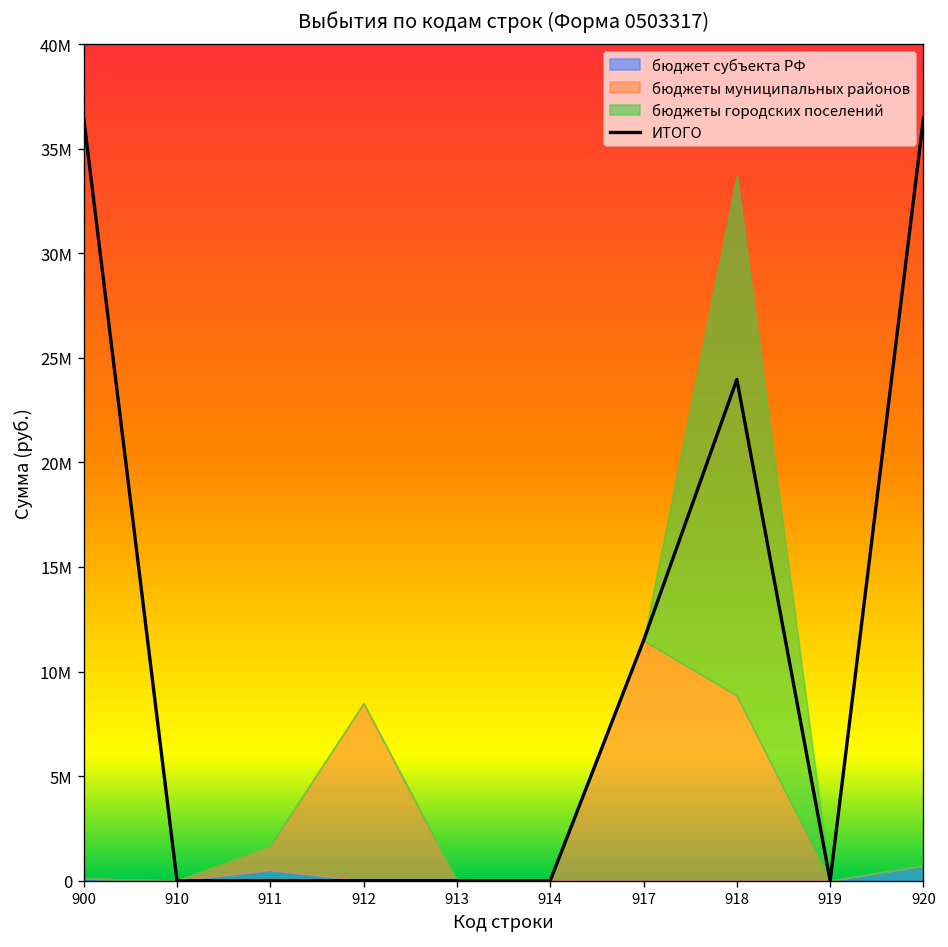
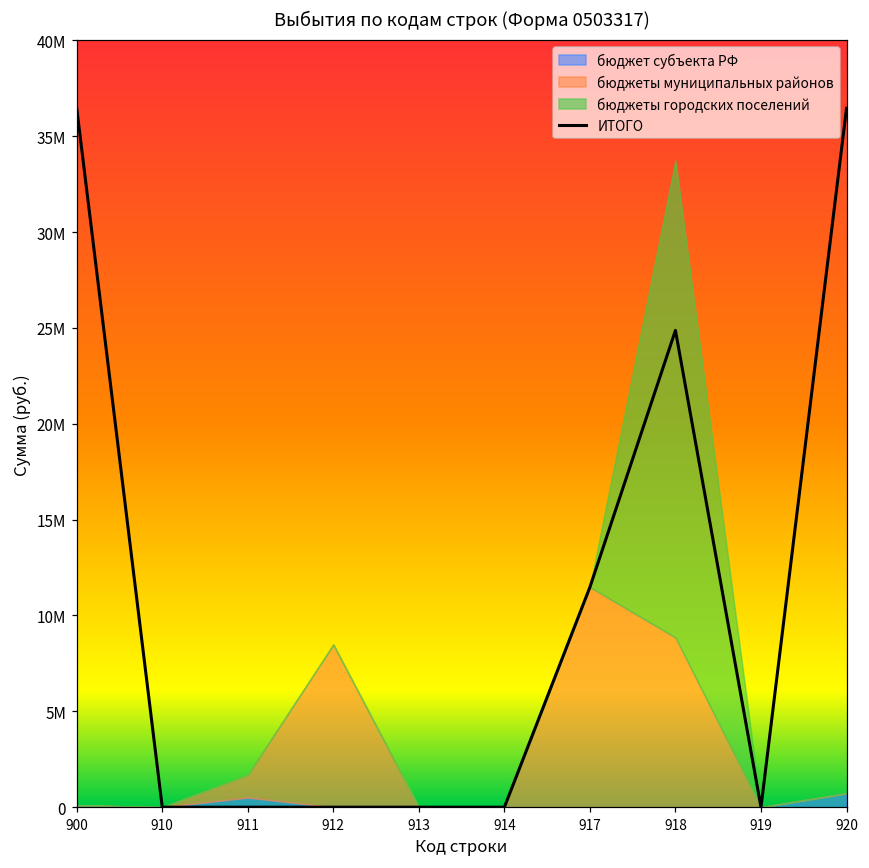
ИТОГО, 918: 24000000 -> 24900000
